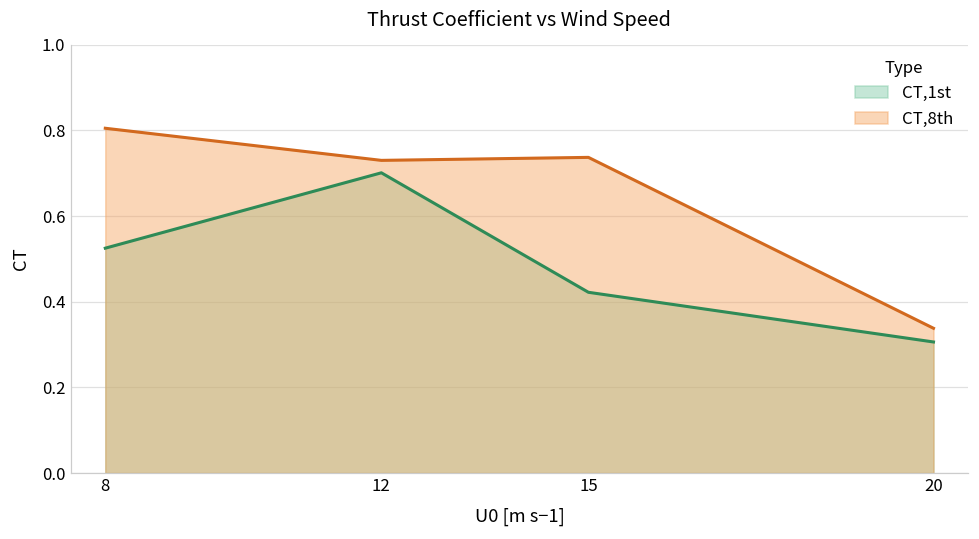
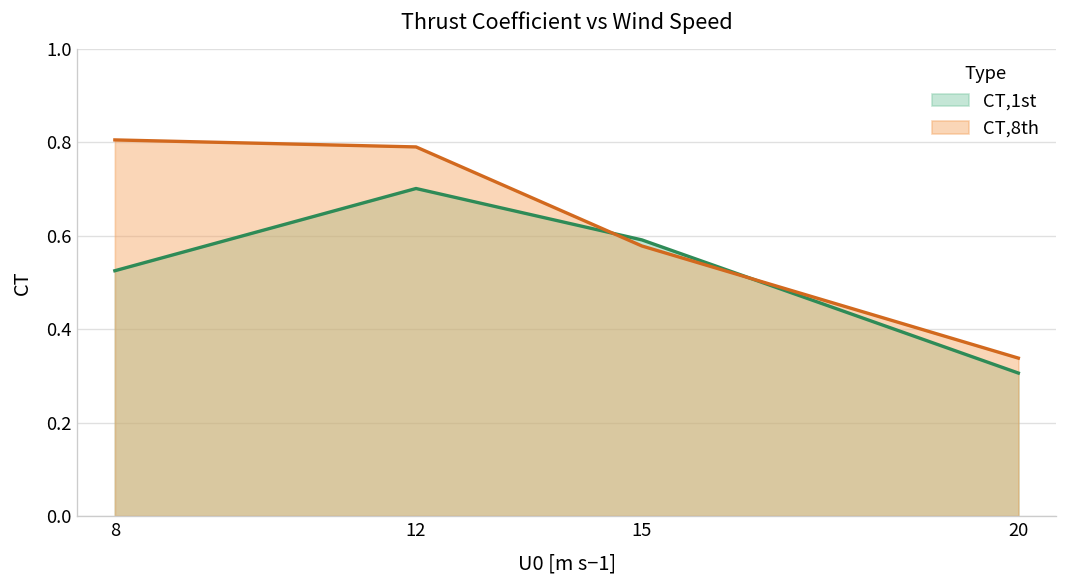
CT,8th, 12: 0.73 -> 0.79
CT,1st, 15: 0.42 -> 0.59
CT,8th, 15: 0.74 -> 0.58
